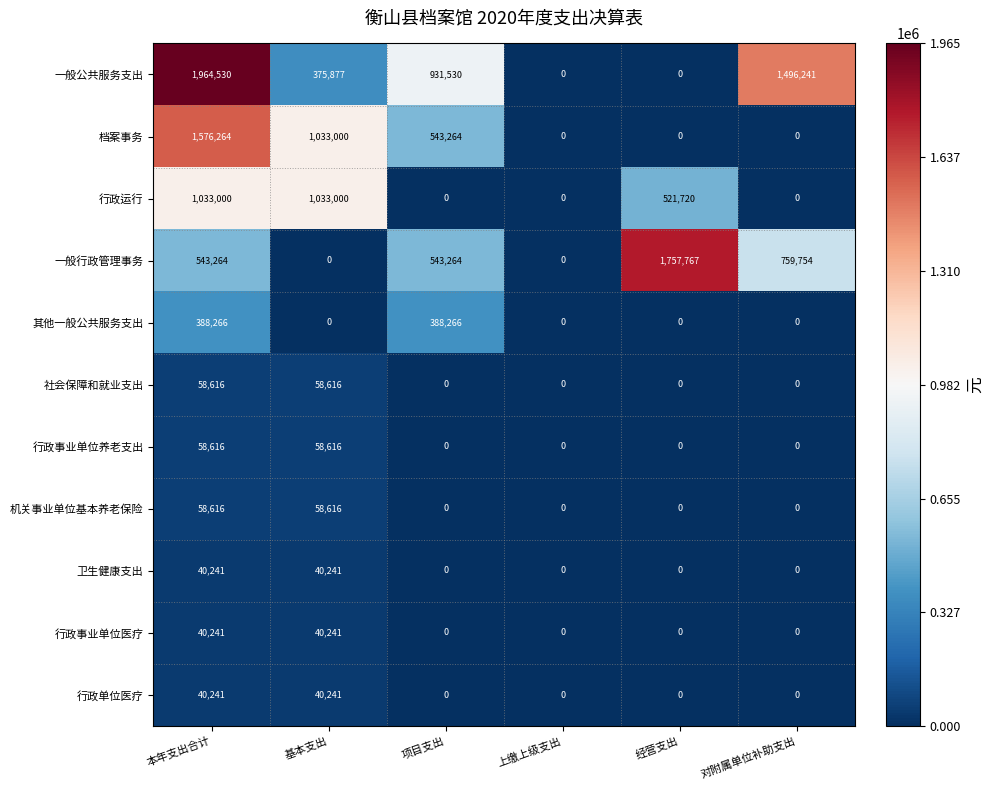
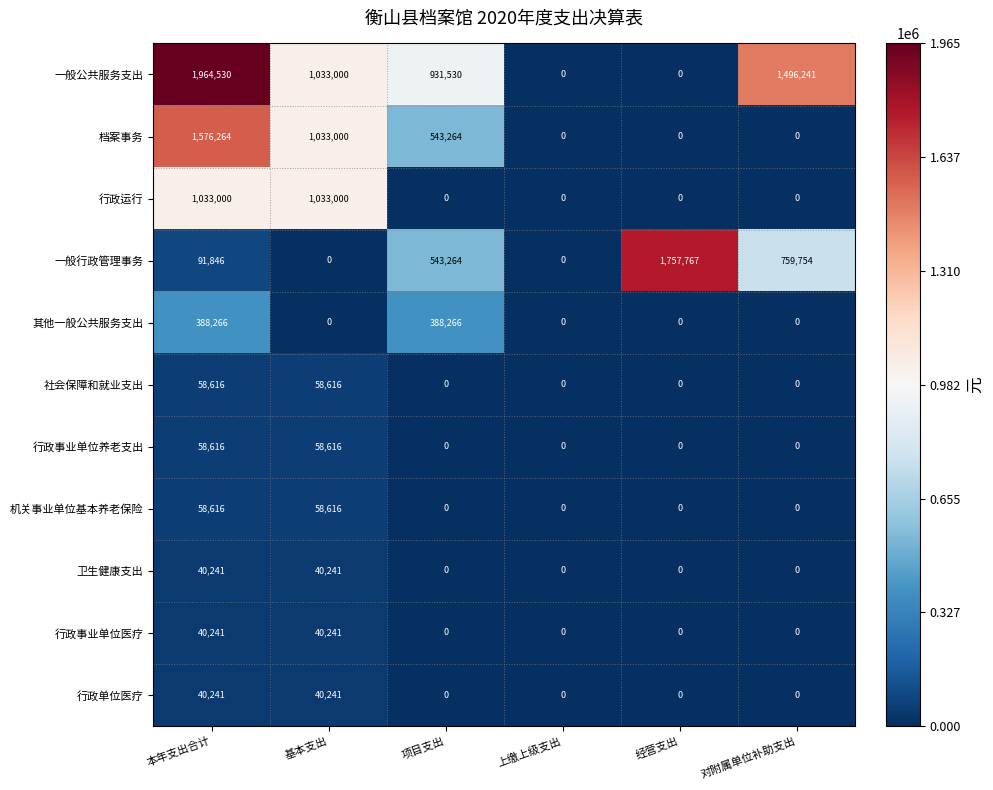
一般公共服务支出, 基本支出: 375,877 -> 1,033,000
行政运行, 经营支出: 521,720 -> 0
一般行政管理事务, 本年支出合计: 543,264 -> 91,846
